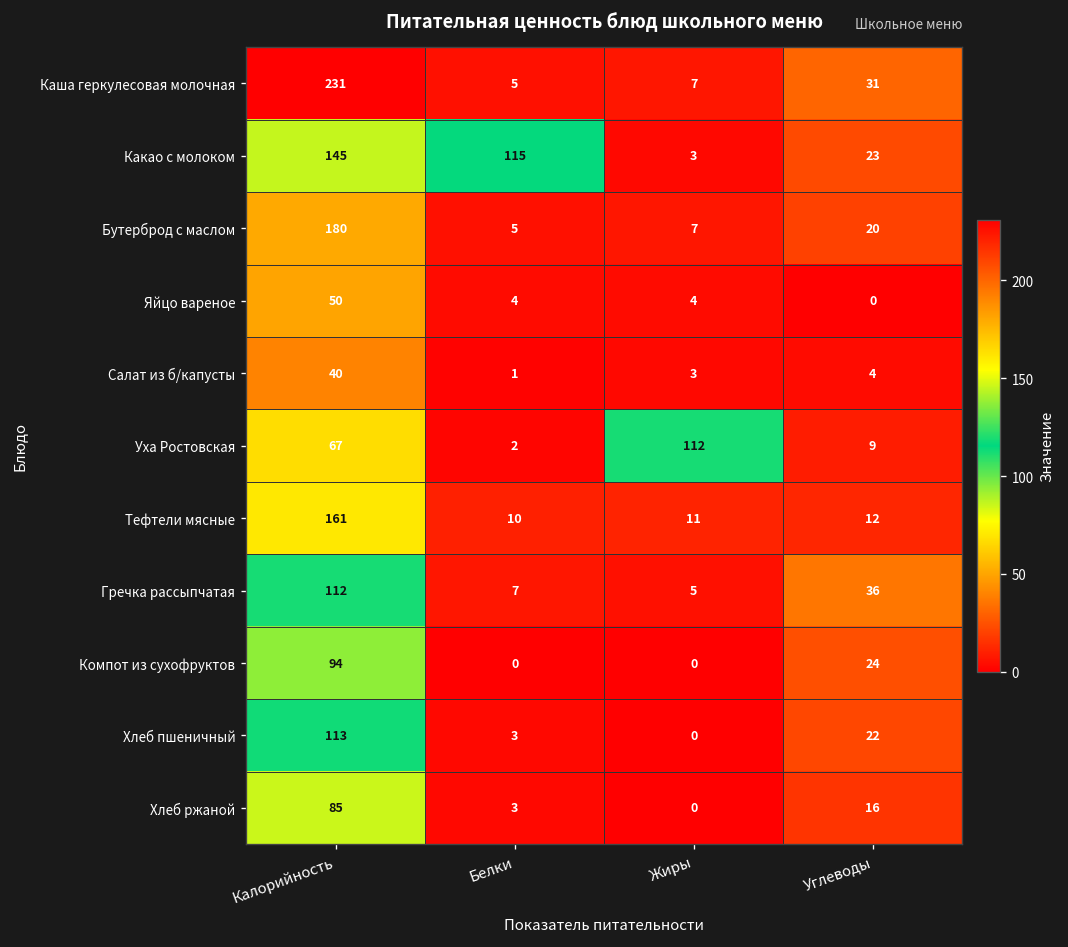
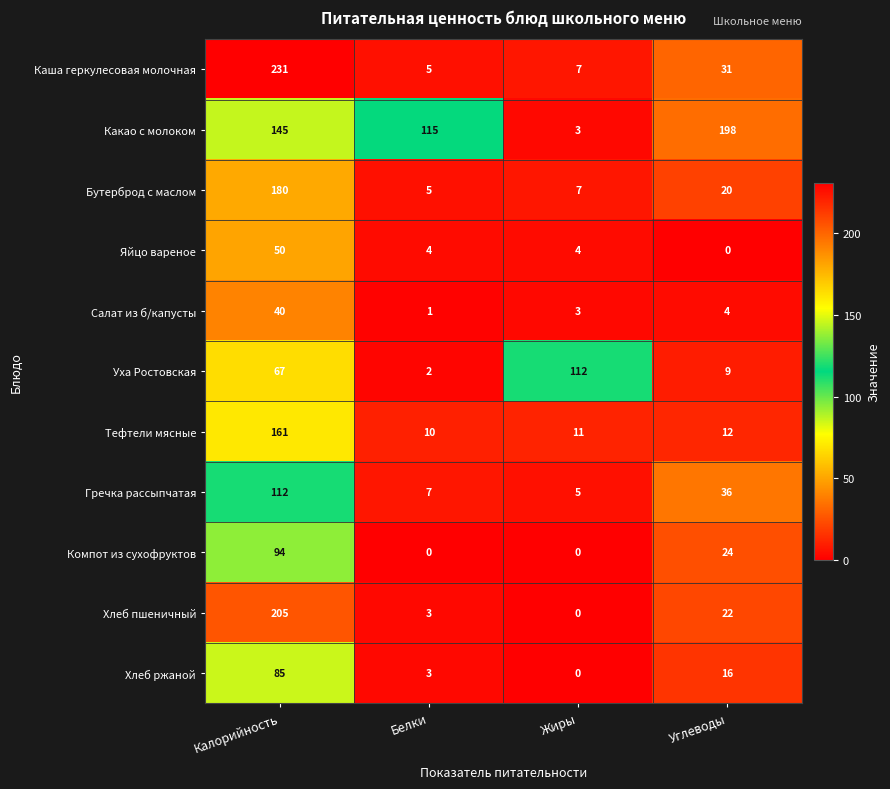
Какао с молоком, Углеводы: 23 -> 198
Хлеб пшеничный, Калорийность: 113 -> 205
